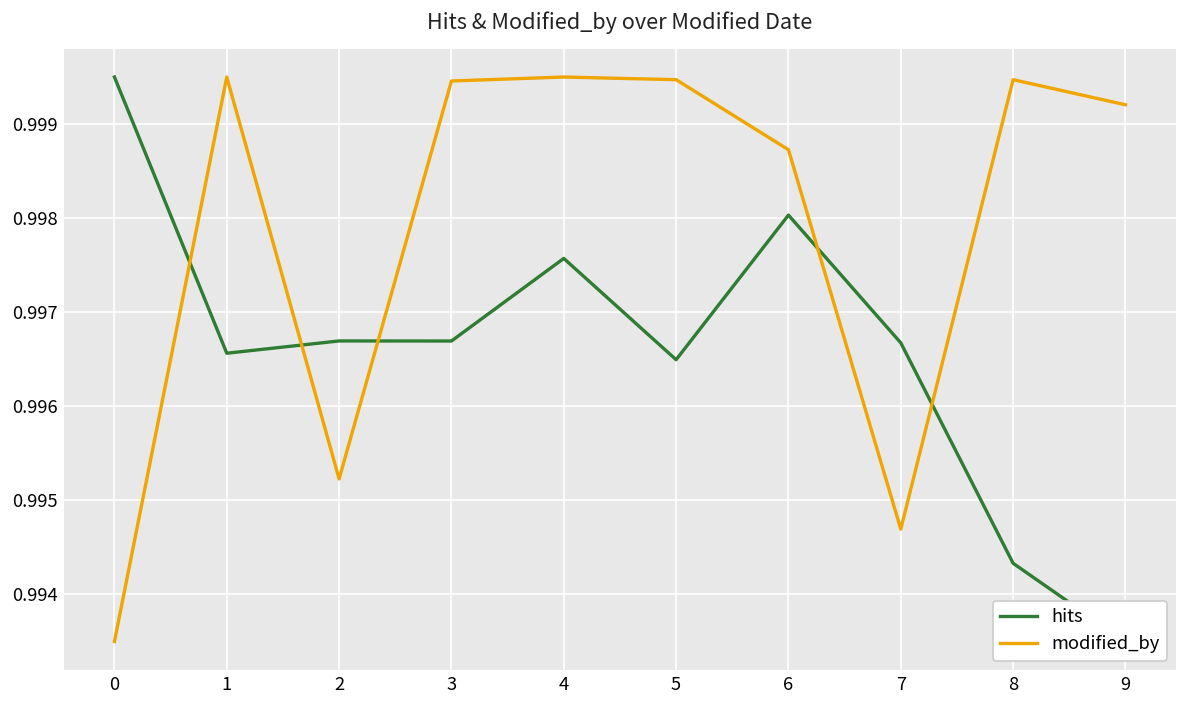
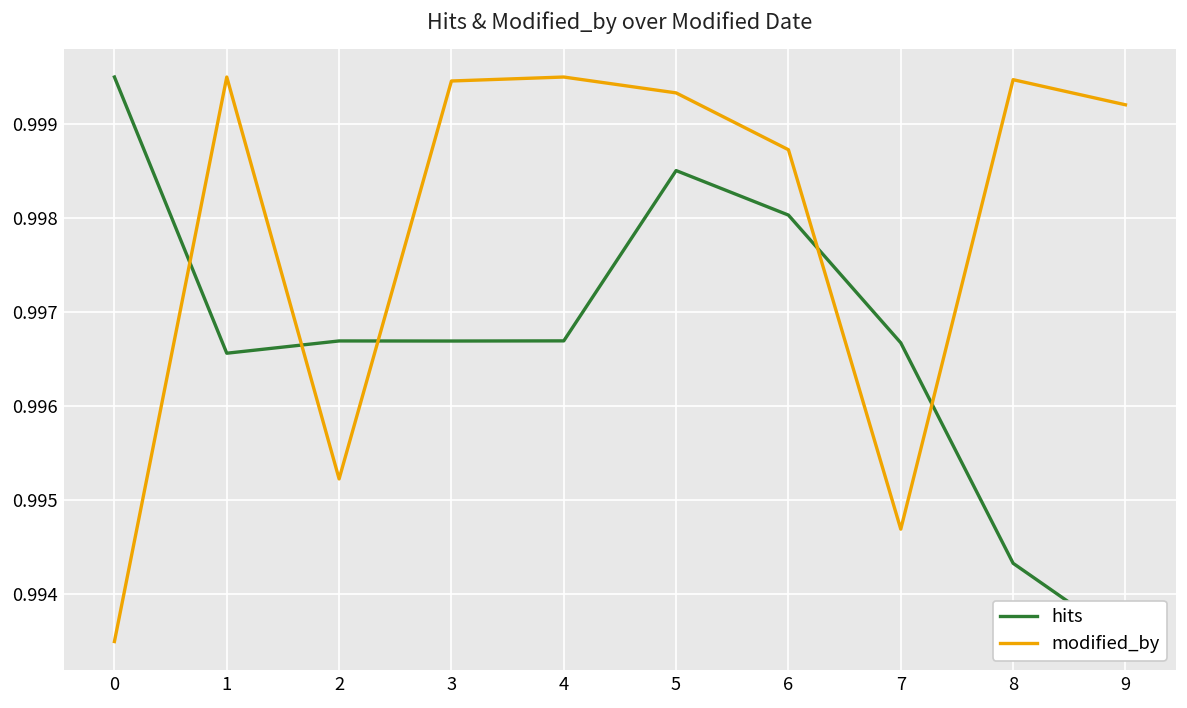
hits, 4: 0.9976 -> 0.9967
hits, 5: 0.9965 -> 0.9985
modified_by, 5: 0.9995 -> 0.9993
